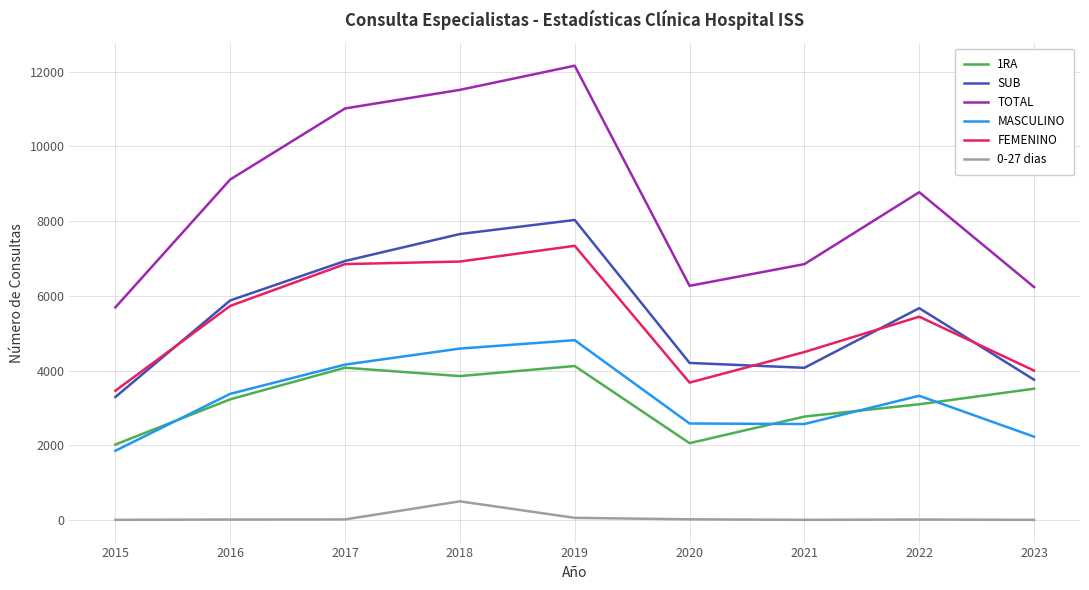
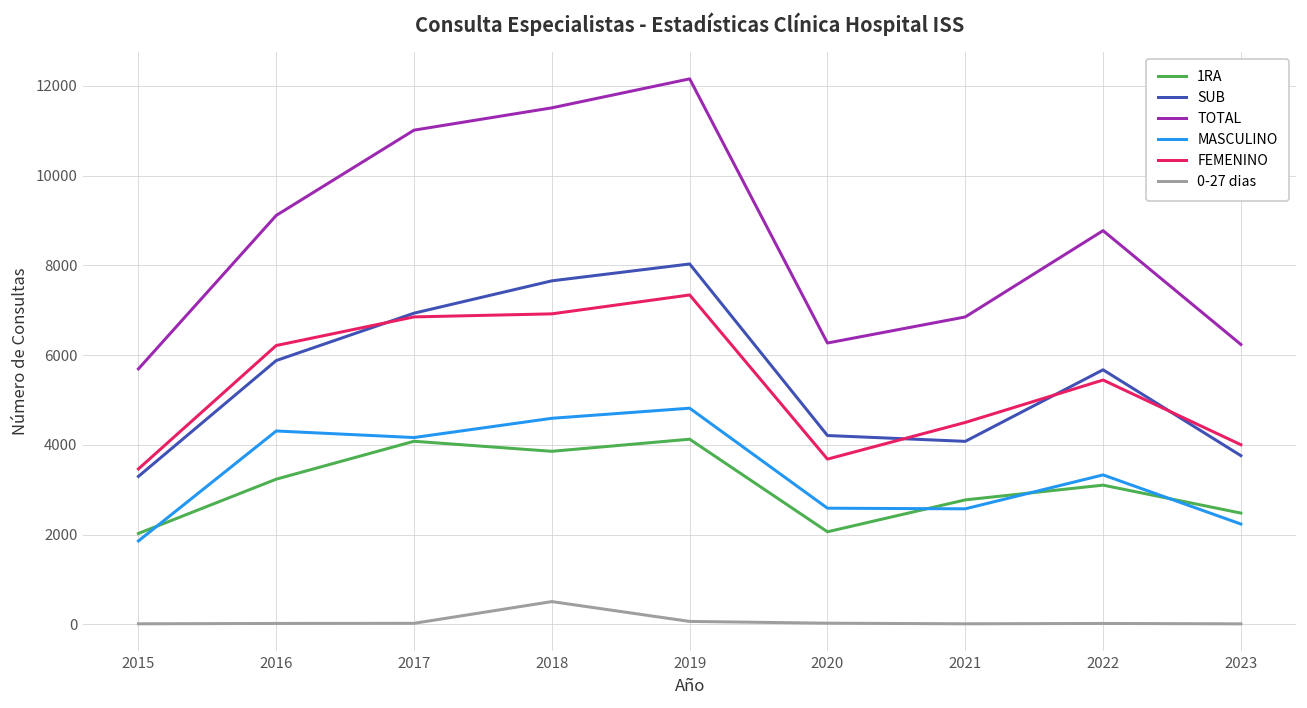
MASCULINO, 2016: 3400 -> 4300
FEMENINO, 2016: 5700 -> 6200
1RA, 2023: 3500 -> 2500
